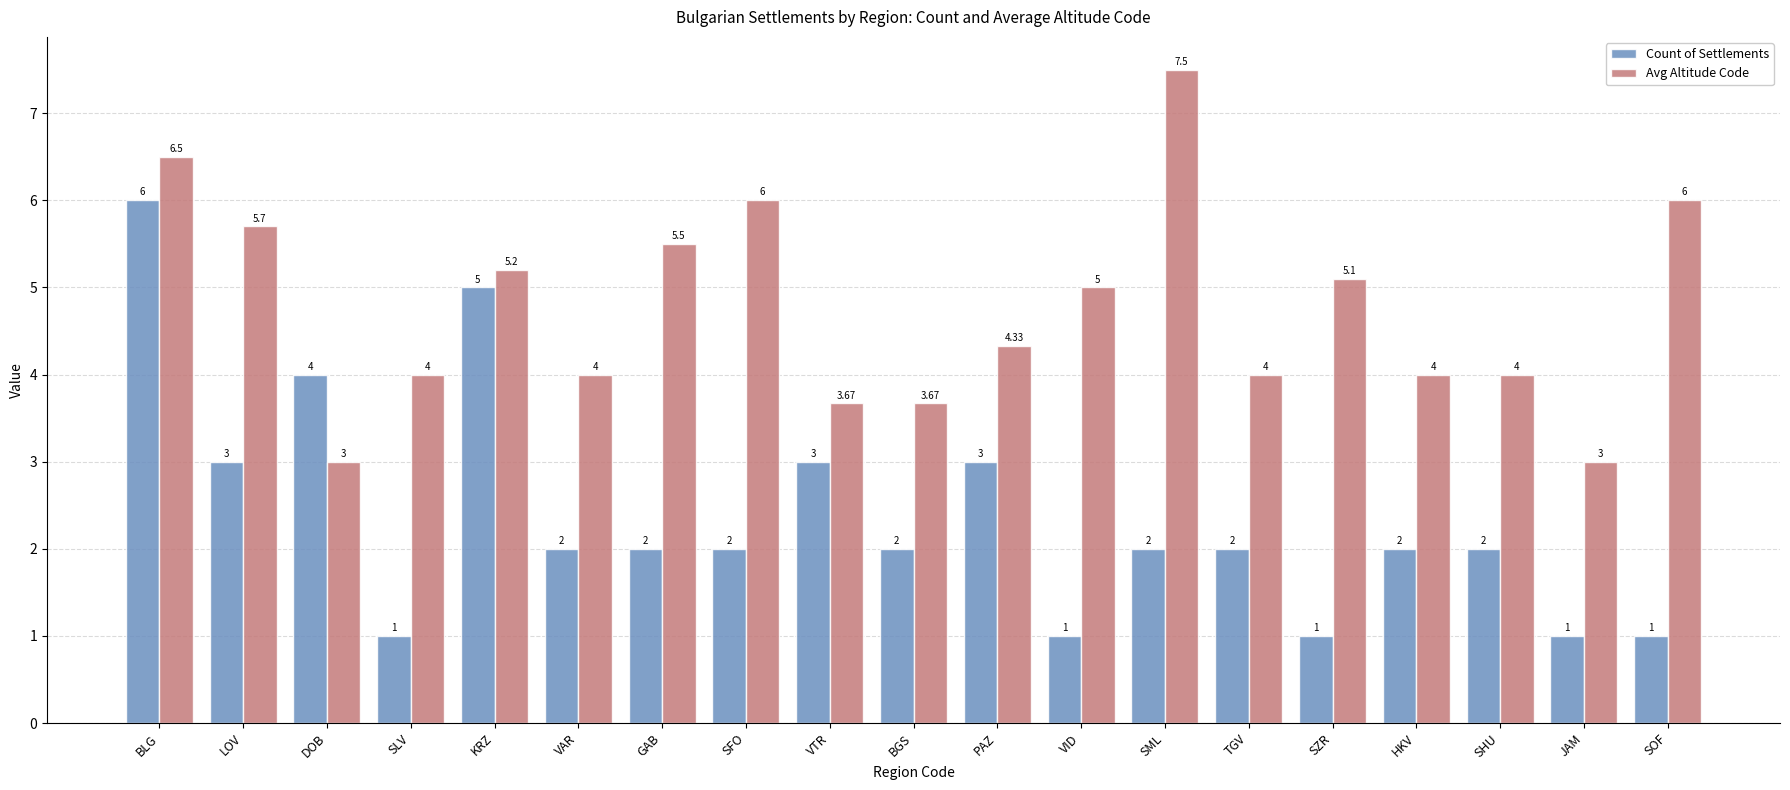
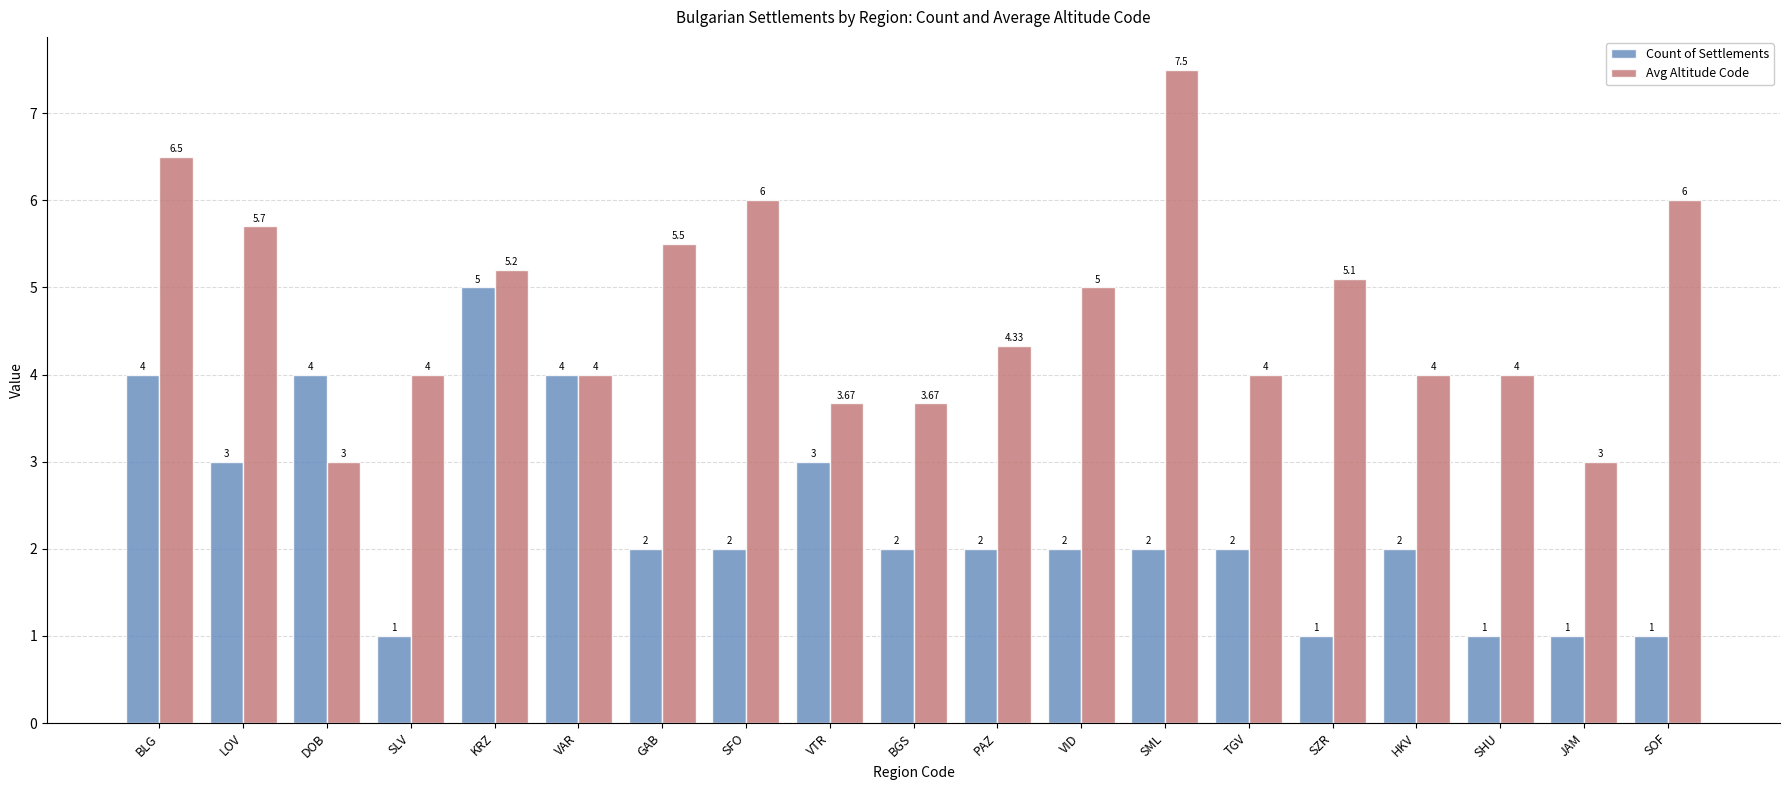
Count of Settlements, BLG: 6 -> 4
Count of Settlements, VAR: 2 -> 4
Count of Settlements, PAZ: 3 -> 2
Count of Settlements, VID: 1 -> 2
Count of Settlements, SHU: 2 -> 1
